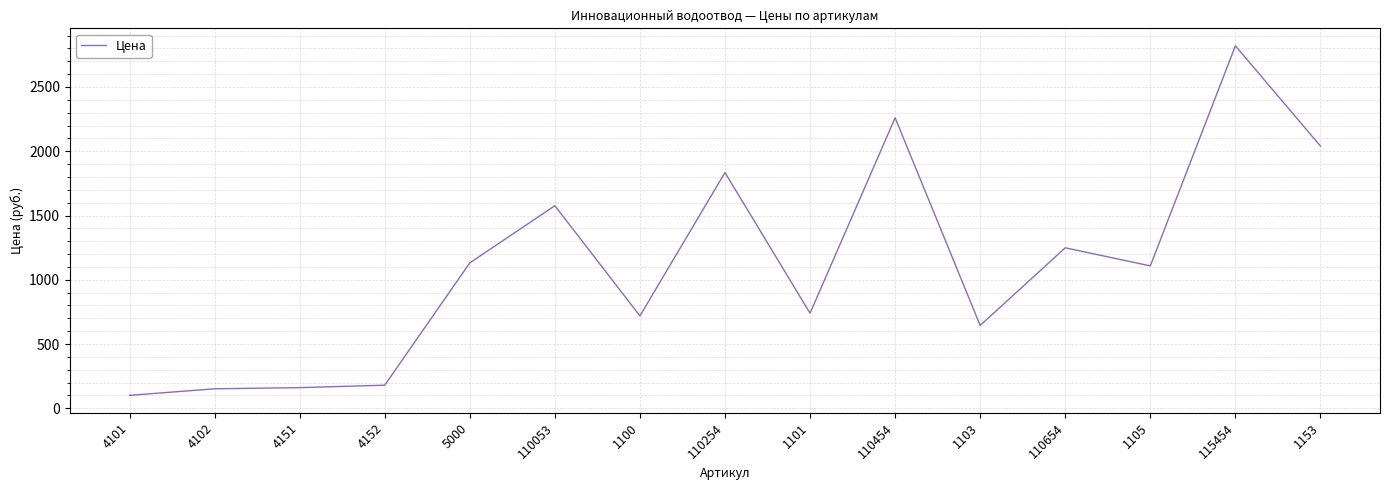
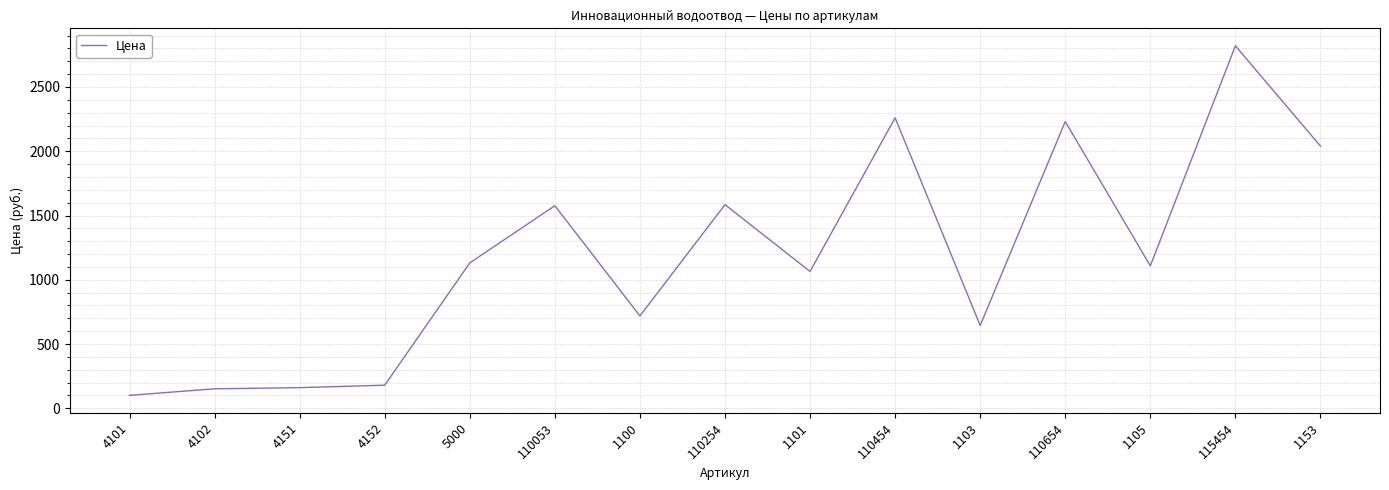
110254: 1830 -> 1580
1101: 740 -> 1060
110654: 1250 -> 2230
